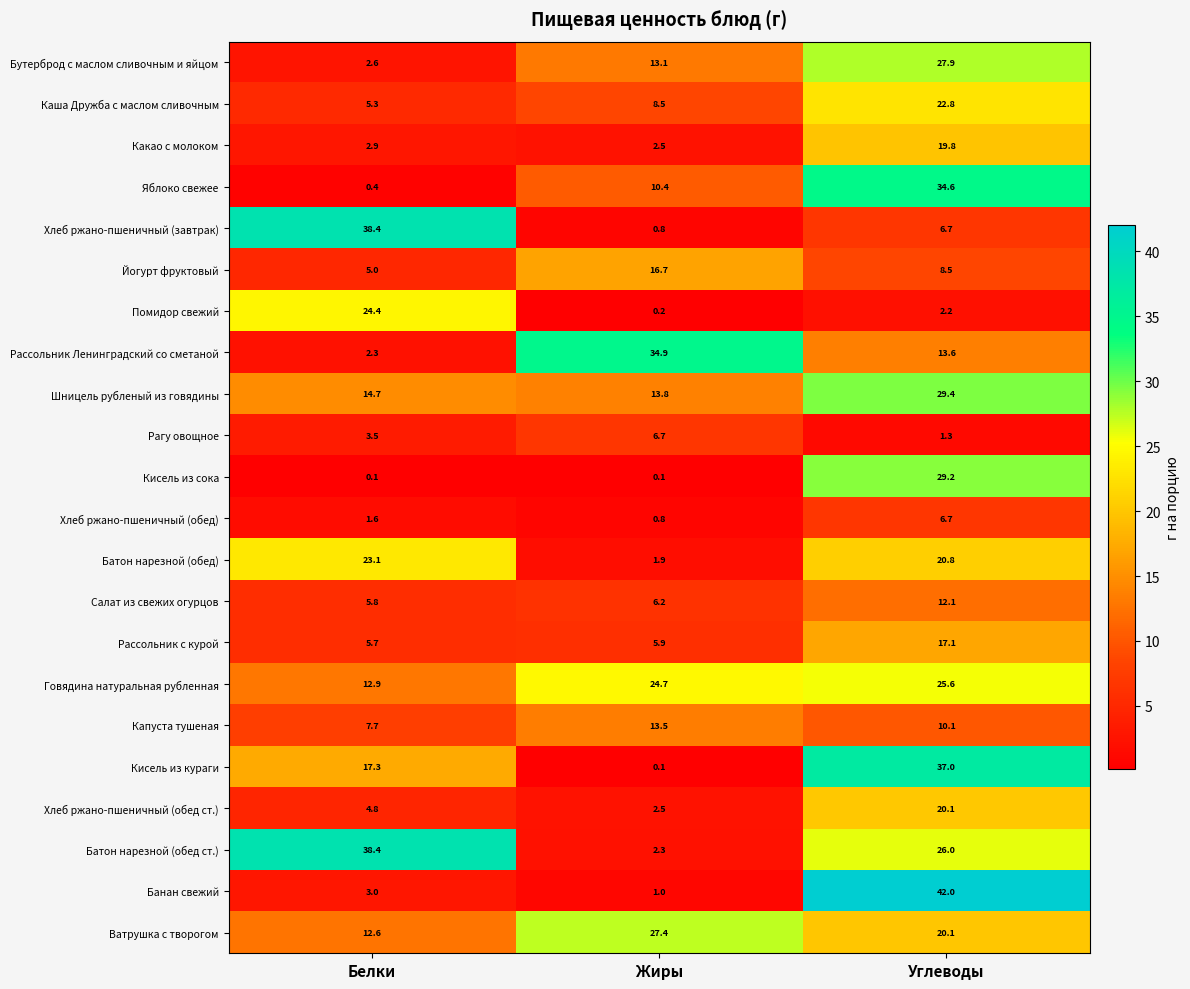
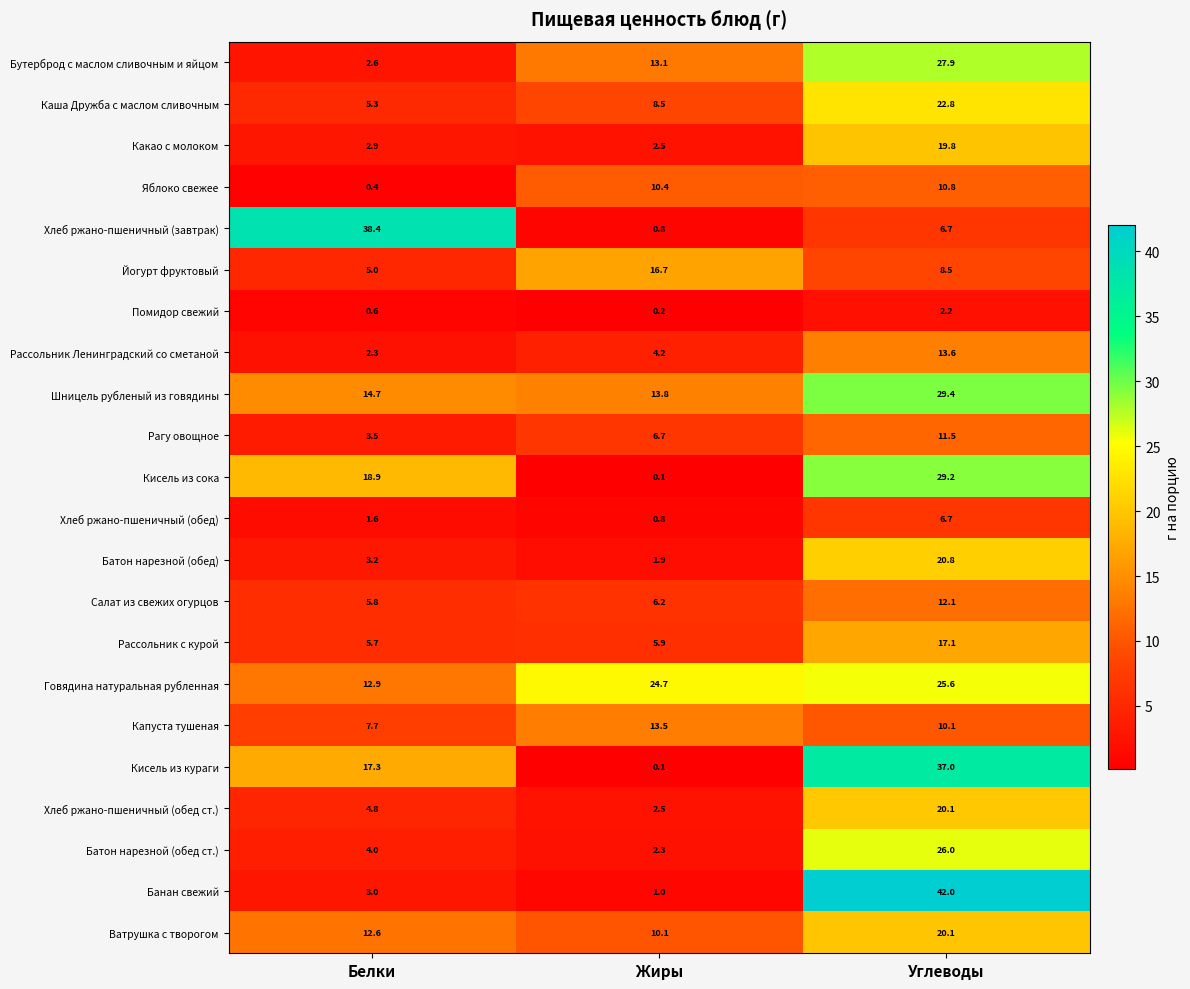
Яблоко свежее, Углеводы: 34.6 -> 10.8
Помидор свежий, Белки: 24.4 -> 0.6
Рассольник Ленинградский со сметаной, Жиры: 34.9 -> 4.2
Рагу овощное, Углеводы: 1.3 -> 11.5
Кисель из сока, Белки: 0.1 -> 18.9
Батон нарезной (обед), Белки: 23.1 -> 3.2
Батон нарезной (обед ст.), Белки: 38.4 -> 4.0
Ватрушка с творогом, Жиры: 27.4 -> 10.1
